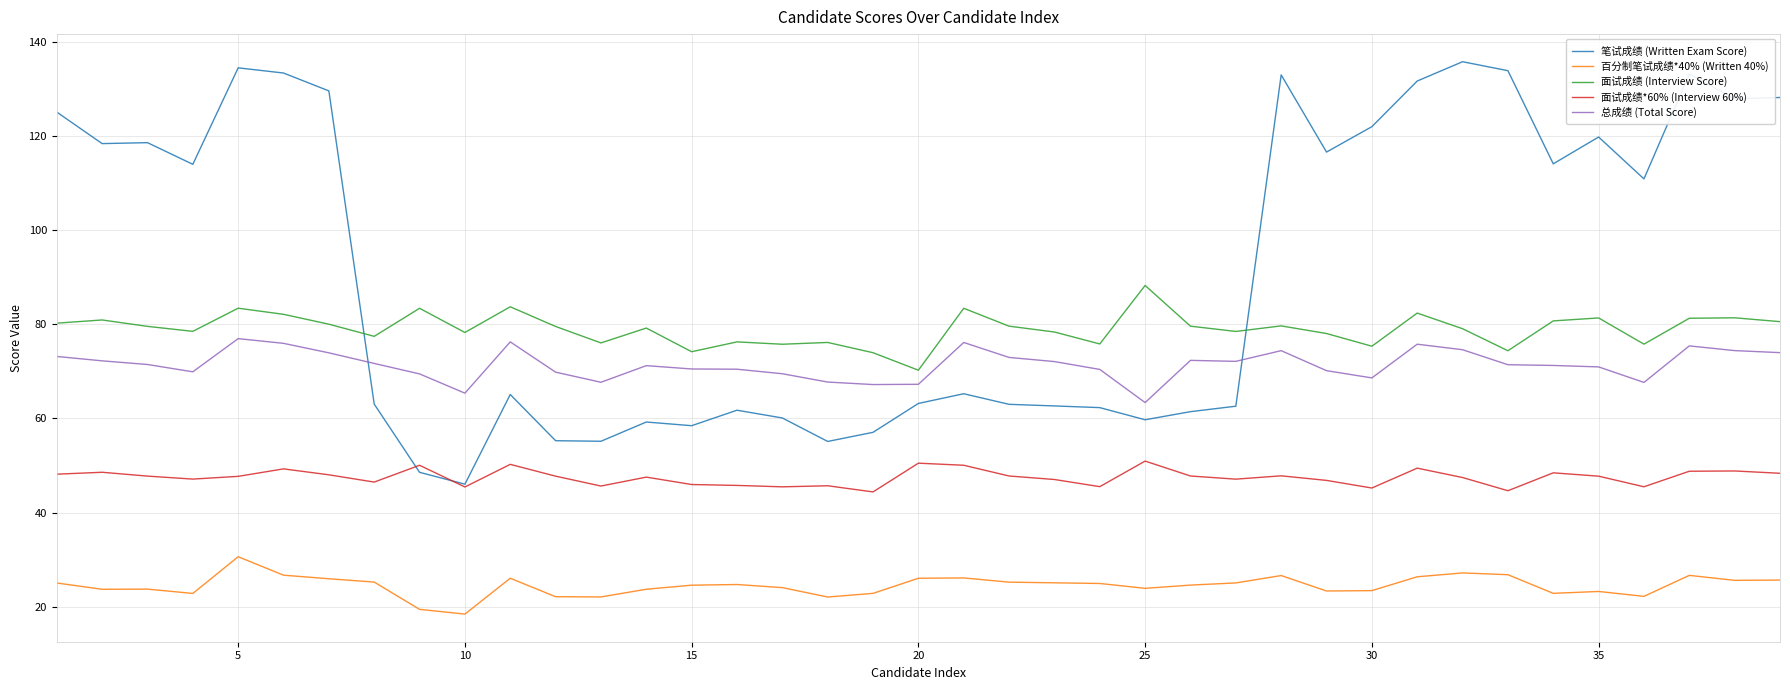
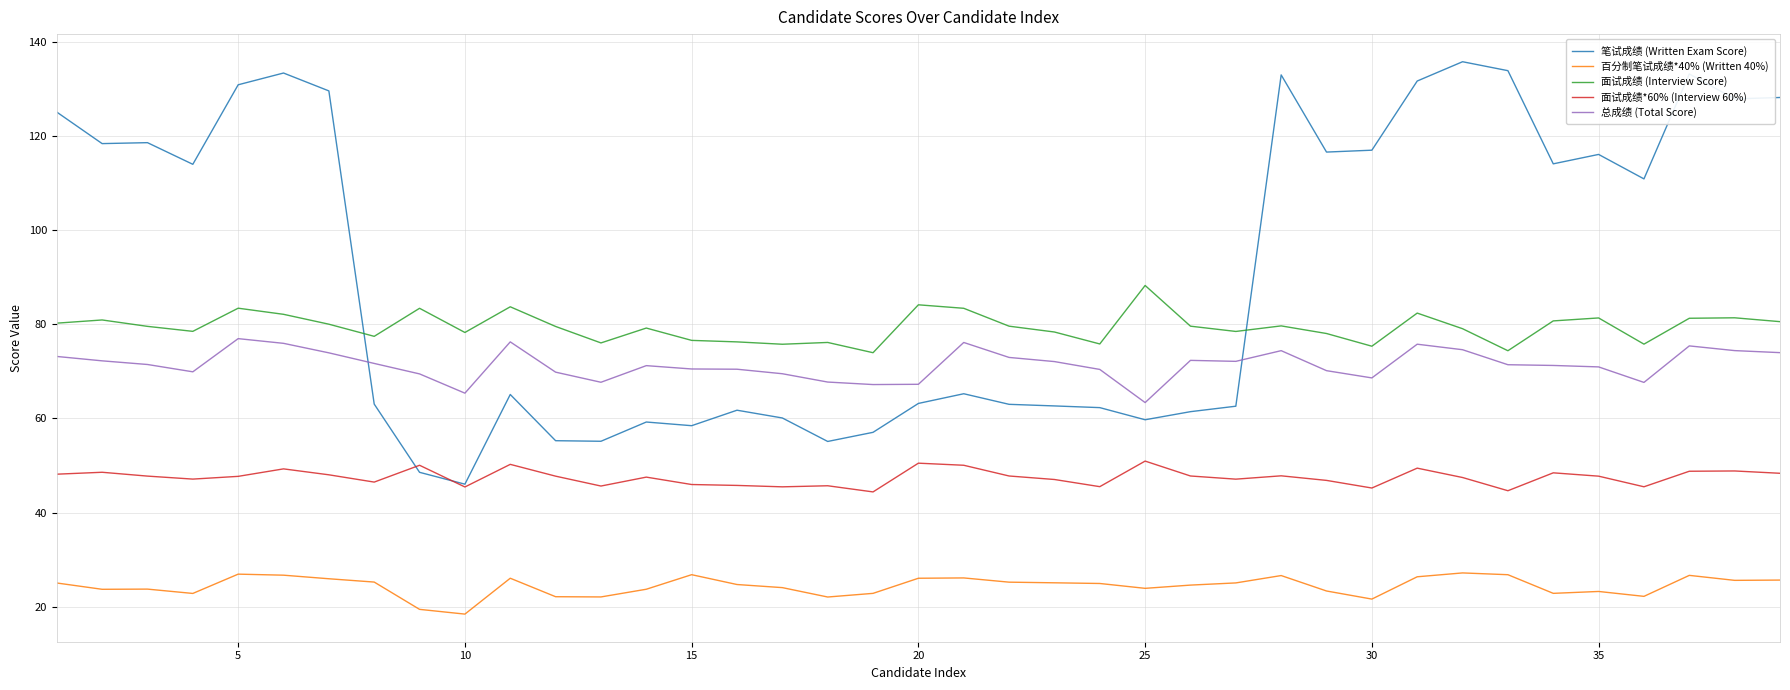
笔试成绩 (Written Exam Score), 5: 135 -> 131
百分制笔试成绩*40% (Written 40%), 5: 31 -> 27
百分制笔试成绩*40% (Written 40%), 15: 25 -> 27
面试成绩 (Interview Score), 15: 74 -> 77
面试成绩 (Interview Score), 20: 70 -> 84
笔试成绩 (Written Exam Score), 30: 122 -> 117
百分制笔试成绩*40% (Written 40%), 30: 23 -> 22
笔试成绩 (Written Exam Score), 35: 120 -> 116
